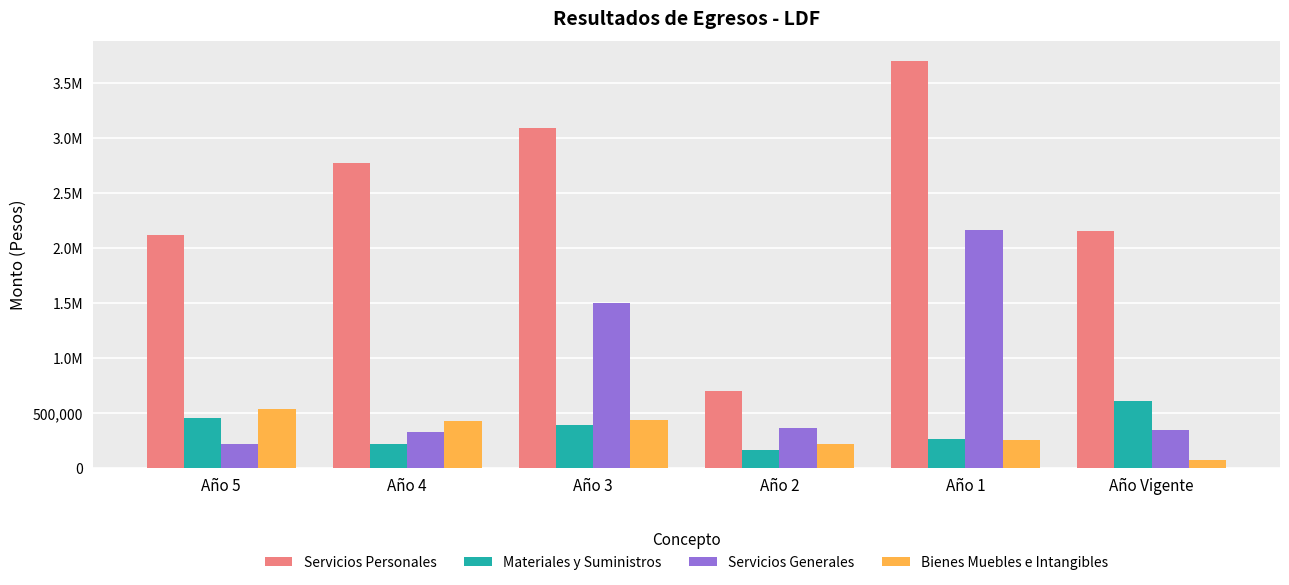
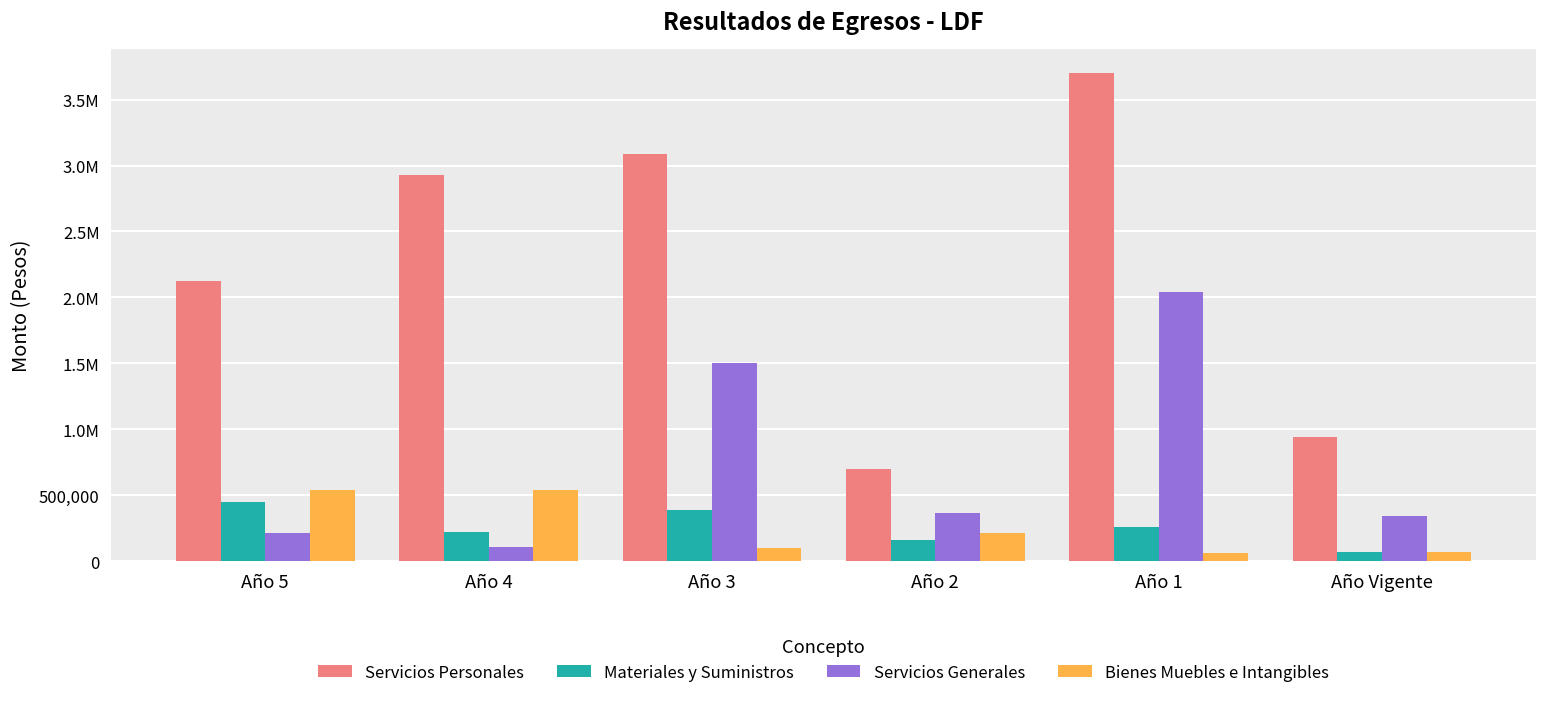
Servicios Personales, Año 4: 2,770,000 -> 2,930,000
Servicios Generales, Año 4: 330,000 -> 110,000
Bienes Muebles e Intangibles, Año 4: 430,000 -> 540,000
Bienes Muebles e Intangibles, Año 3: 430,000 -> 100,000
Servicios Generales, Año 1: 2,160,000 -> 2,040,000
Bienes Muebles e Intangibles, Año 1: 250,000 -> 60,000
Servicios Personales, Año Vigente: 2,160,000 -> 940,000
Materiales y Suministros, Año Vigente: 600,000 -> 70,000
